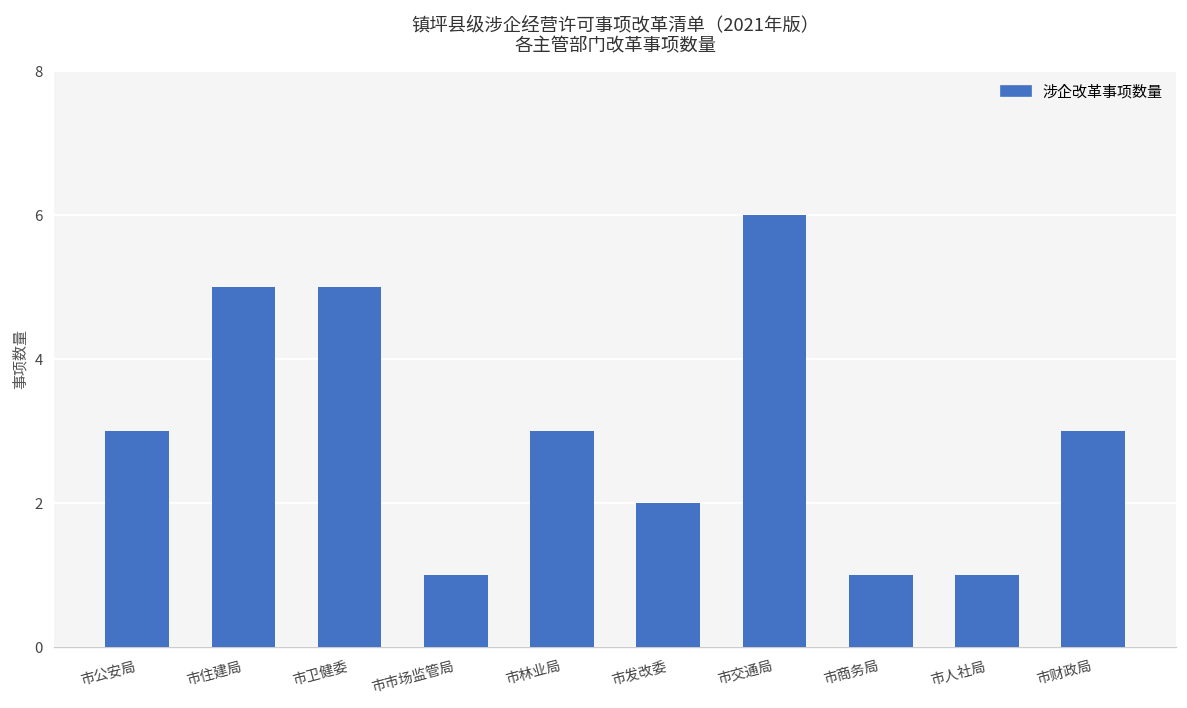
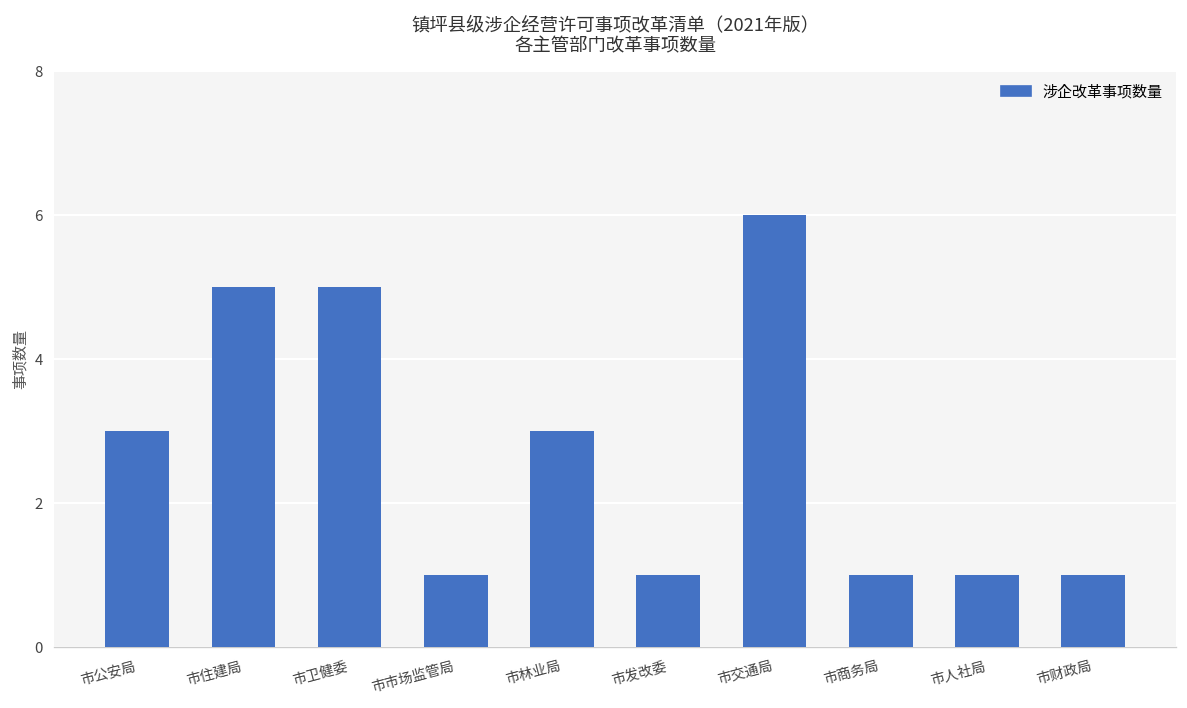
市发改委: 2 -> 1
市财政局: 3 -> 1
